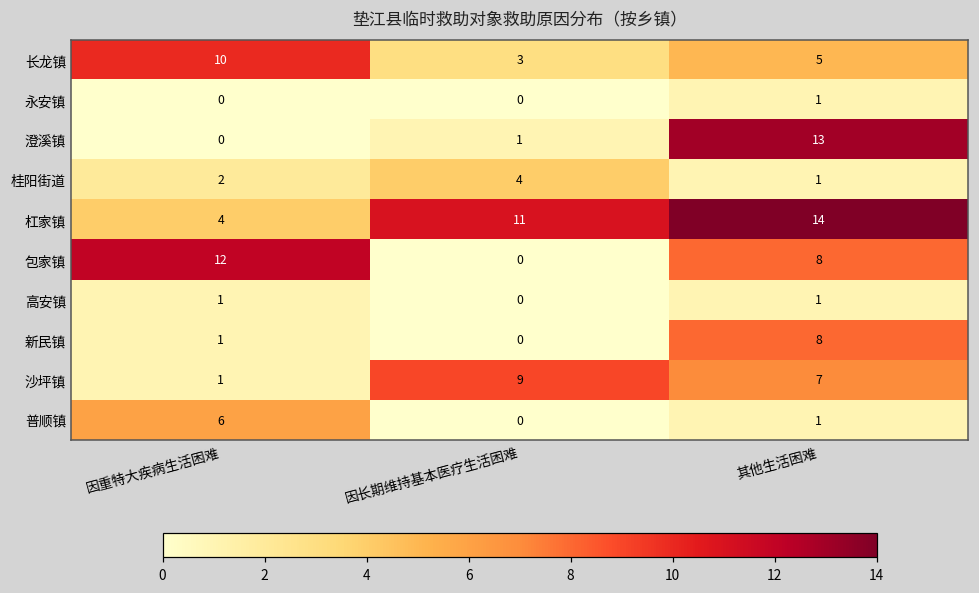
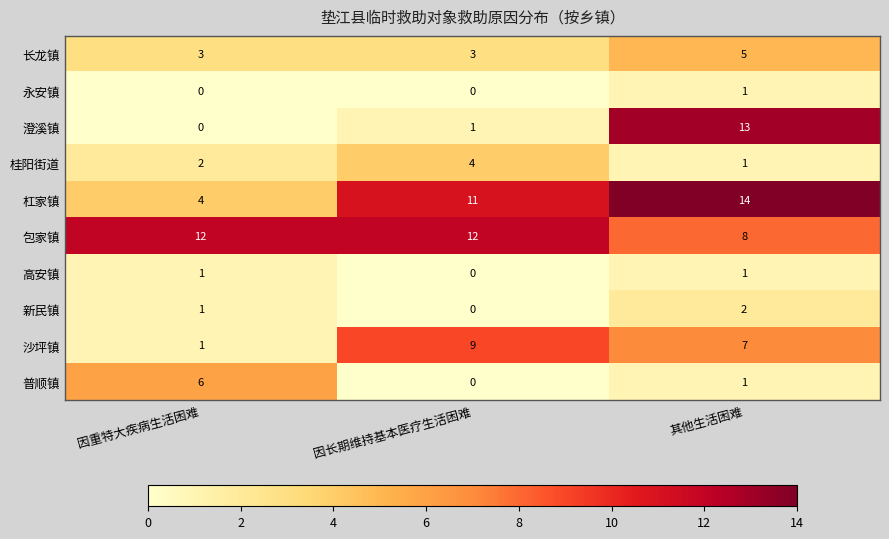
长龙镇, 因重特大疾病生活困难: 10 -> 3
包家镇, 因长期维持基本医疗生活困难: 0 -> 12
新民镇, 其他生活困难: 8 -> 2
